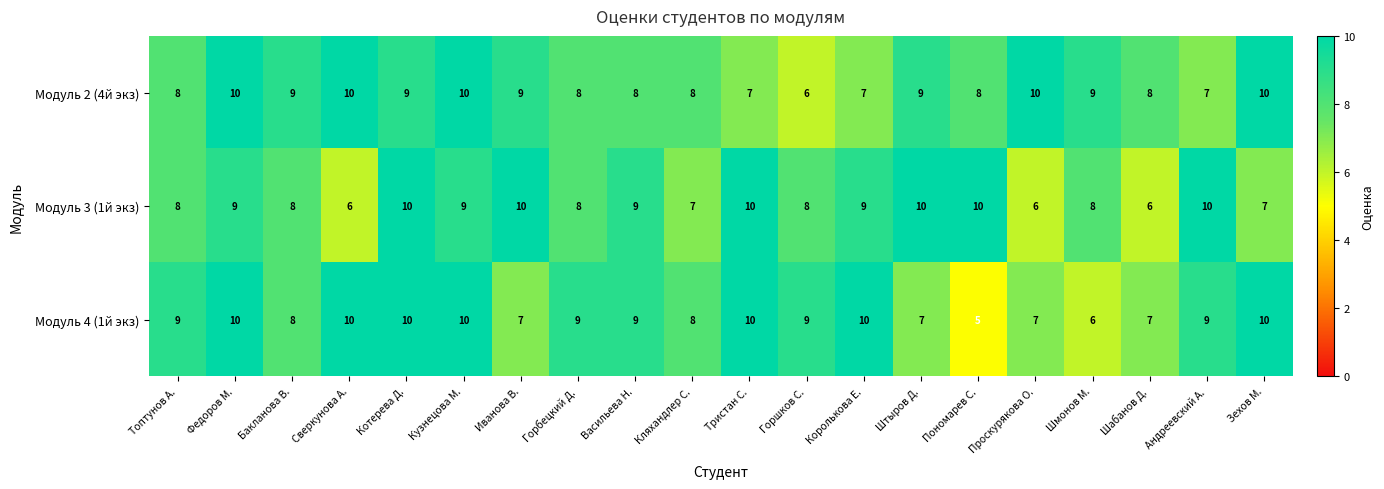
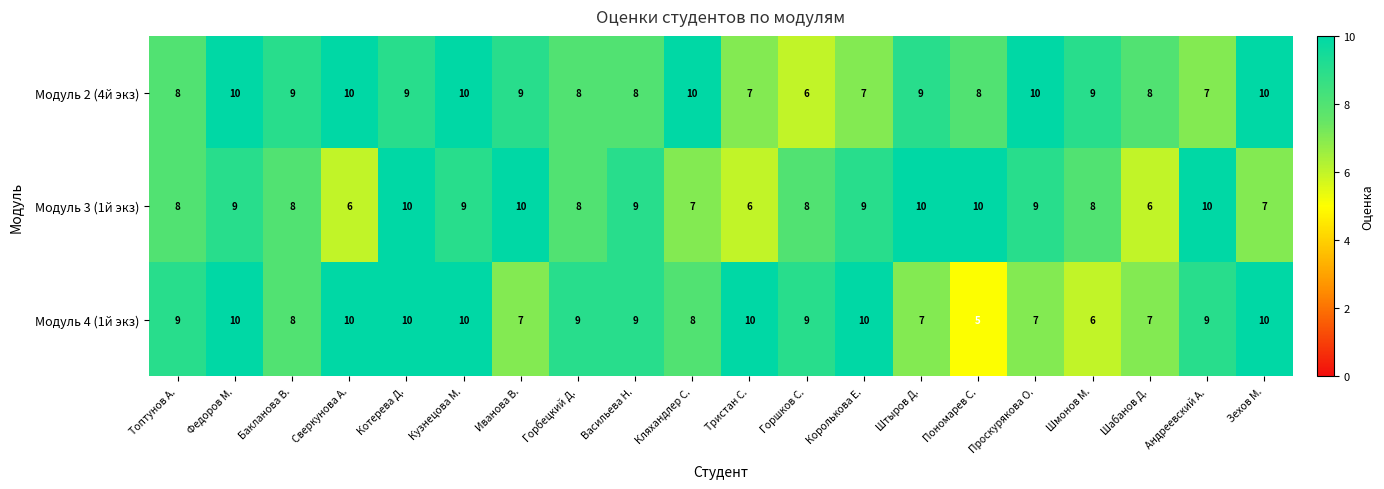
Модуль 2 (4й экз), Кляхандлер С.: 8 -> 10
Модуль 3 (1й экз), Тристан С.: 10 -> 6
Модуль 3 (1й экз), Проскурякова О.: 6 -> 9
